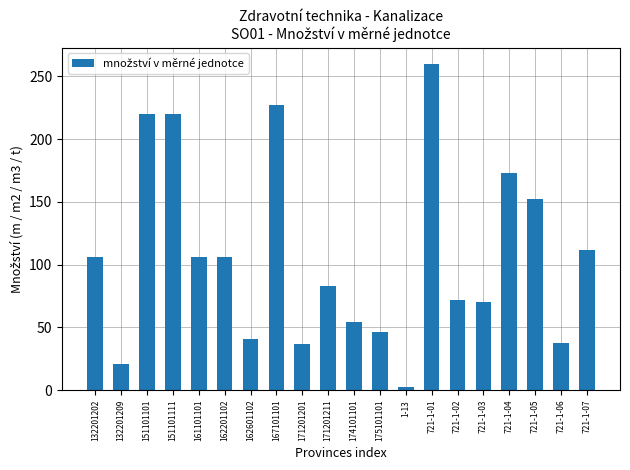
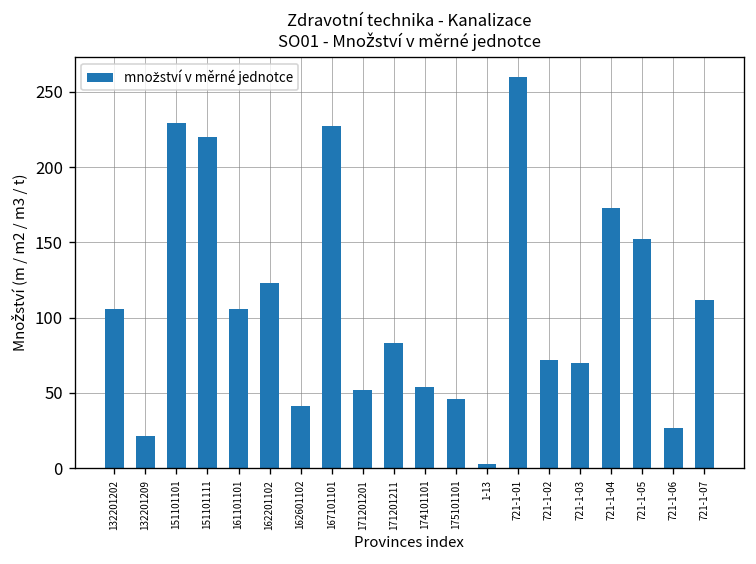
151101101: 220 -> 229
162201102: 106 -> 123
171201201: 37 -> 52
721-1-06: 38 -> 27
